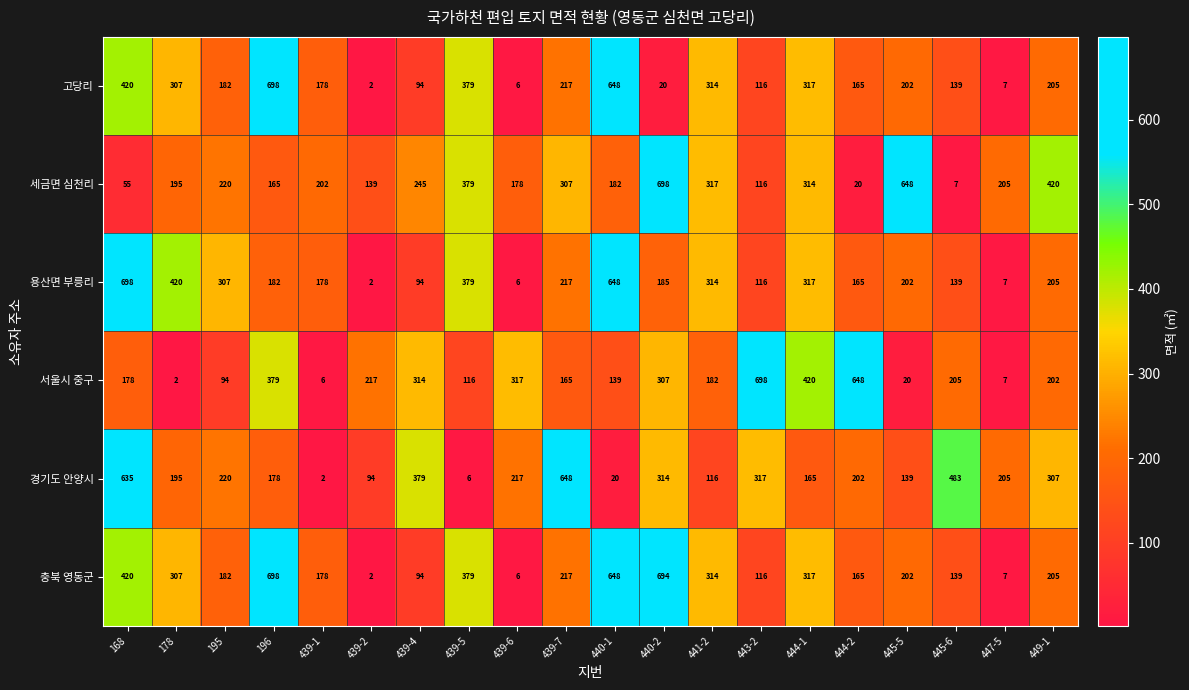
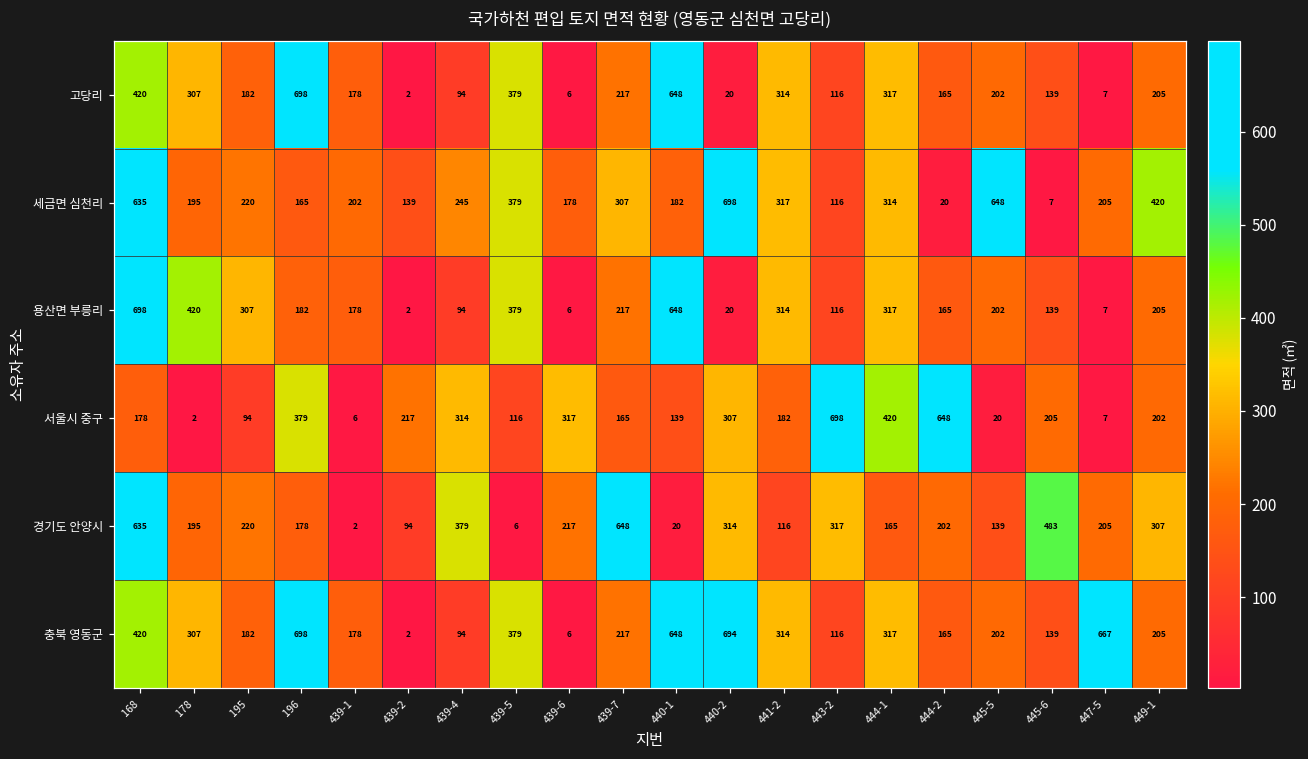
세금면 심천리, 168: 55 -> 635
용산면 부릉리, 440-2: 185 -> 20
충북 영동군, 447-5: 7 -> 667
